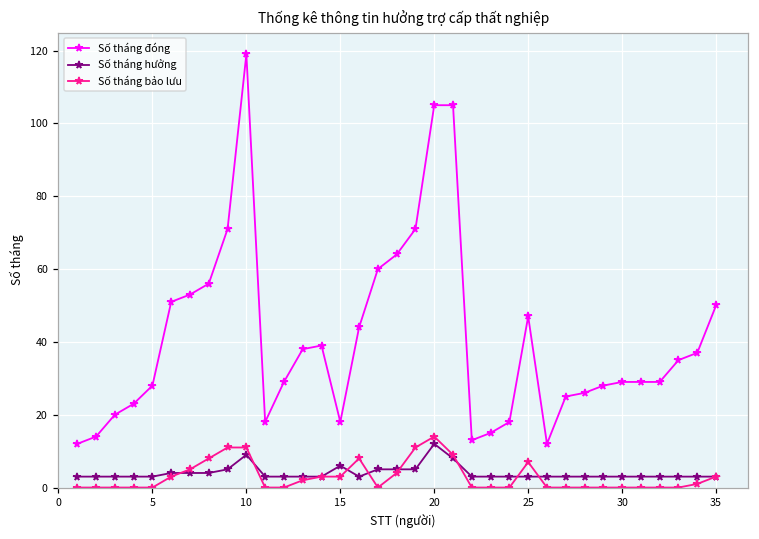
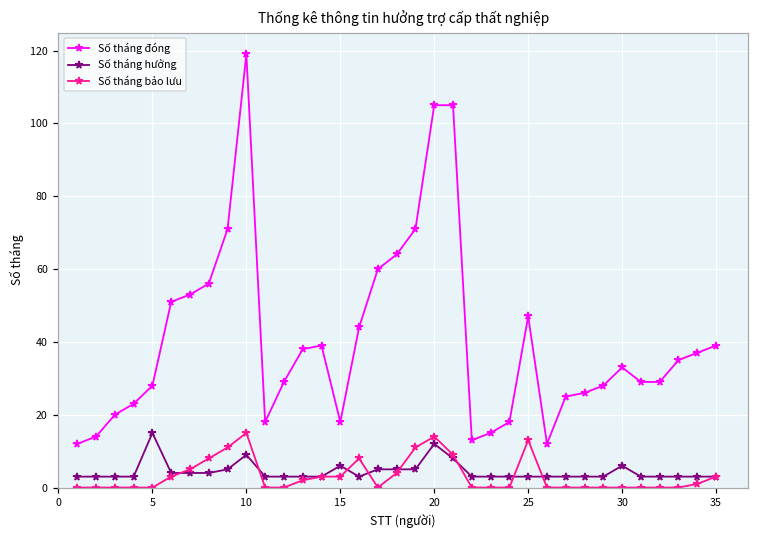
Số tháng hưởng, 5: 3 -> 15
Số tháng bảo lưu, 10: 11 -> 15
Số tháng bảo lưu, 25: 7 -> 13
Số tháng đóng, 30: 29 -> 33
Số tháng hưởng, 30: 3 -> 6
Số tháng đóng, 35: 50 -> 39
